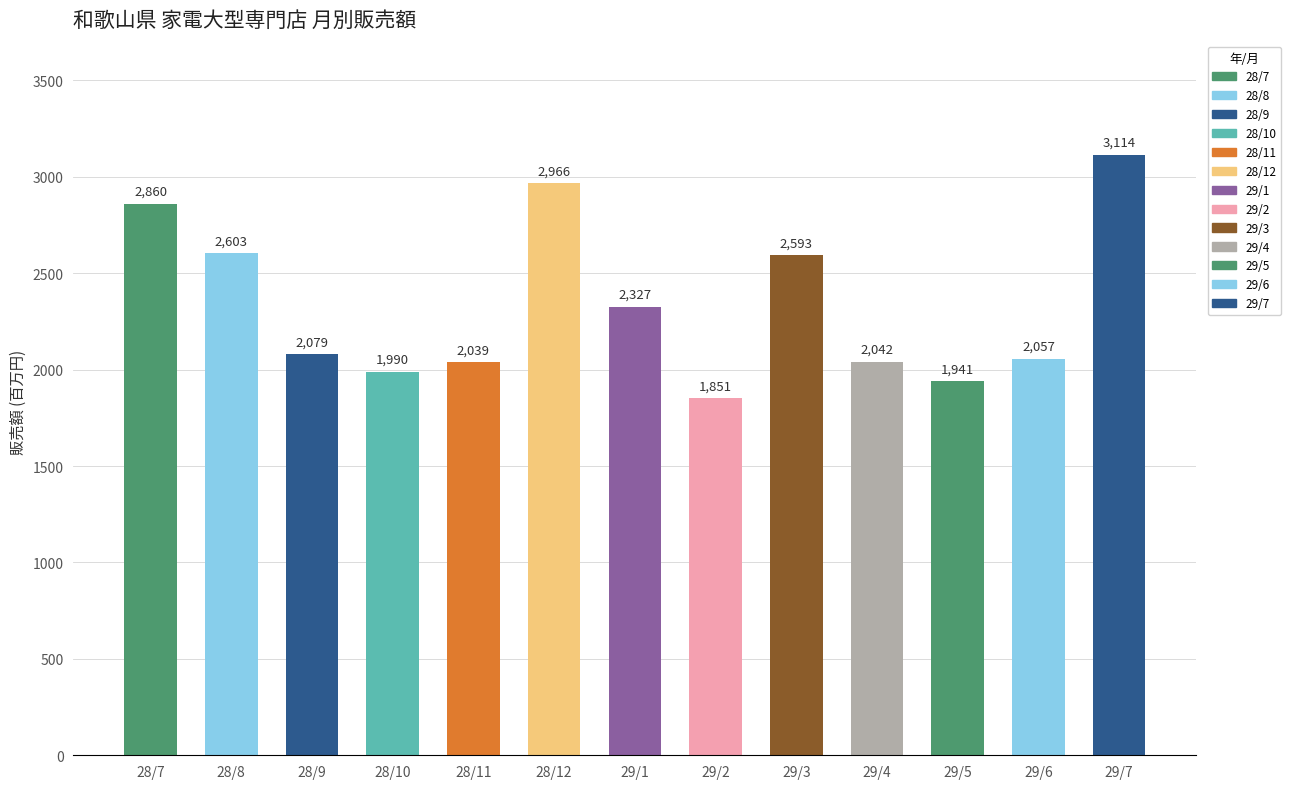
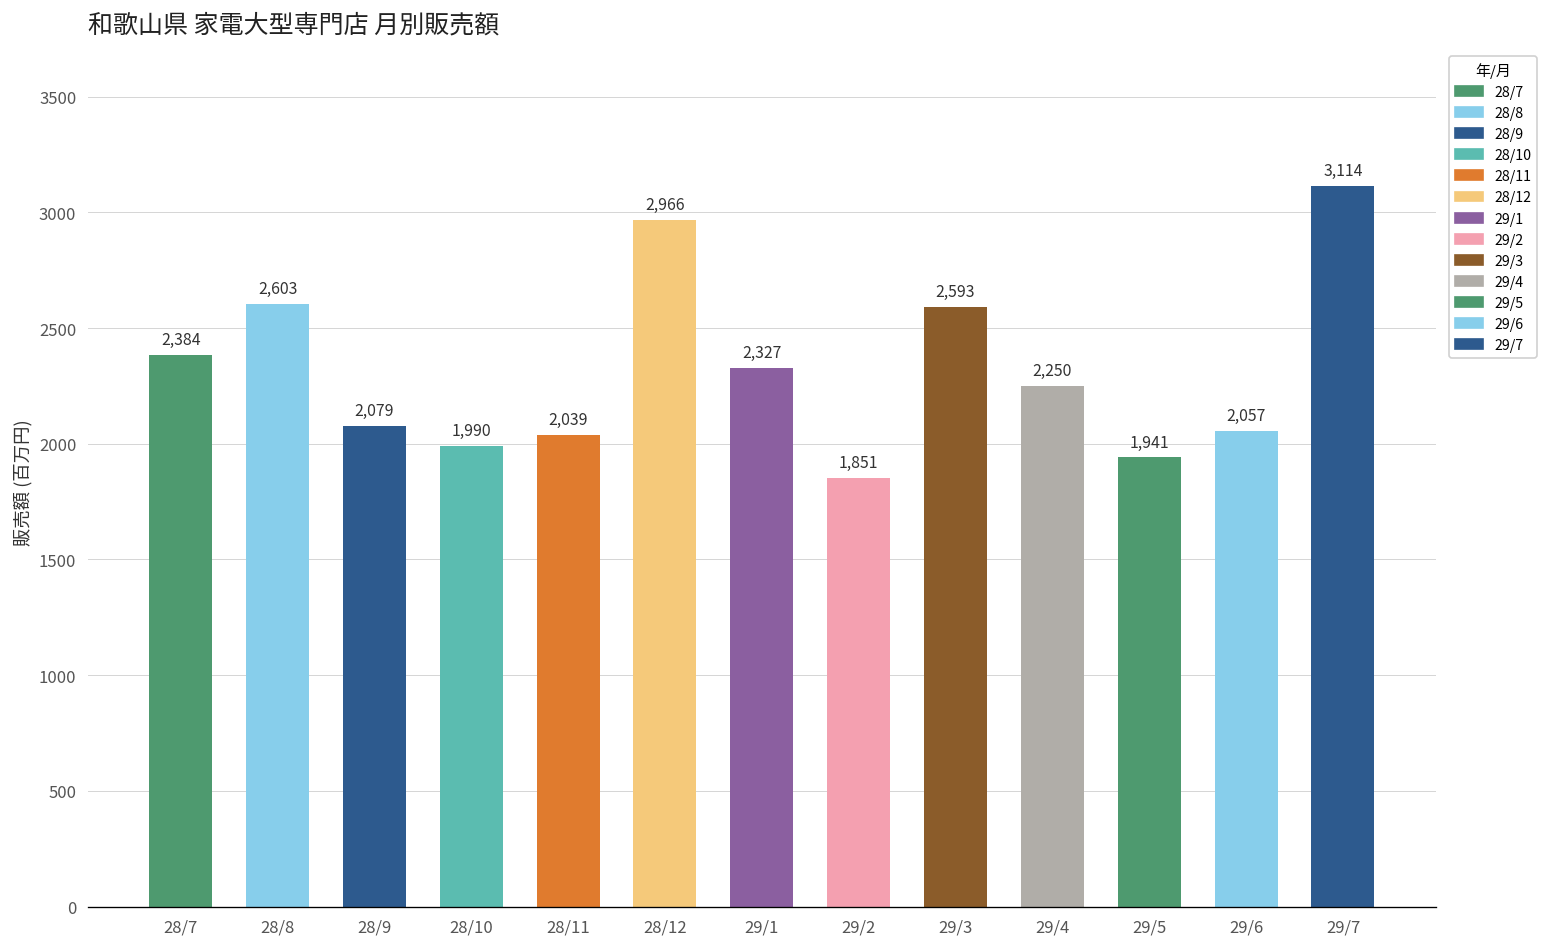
28/7: 2,860 -> 2,384
29/4: 2,042 -> 2,250
